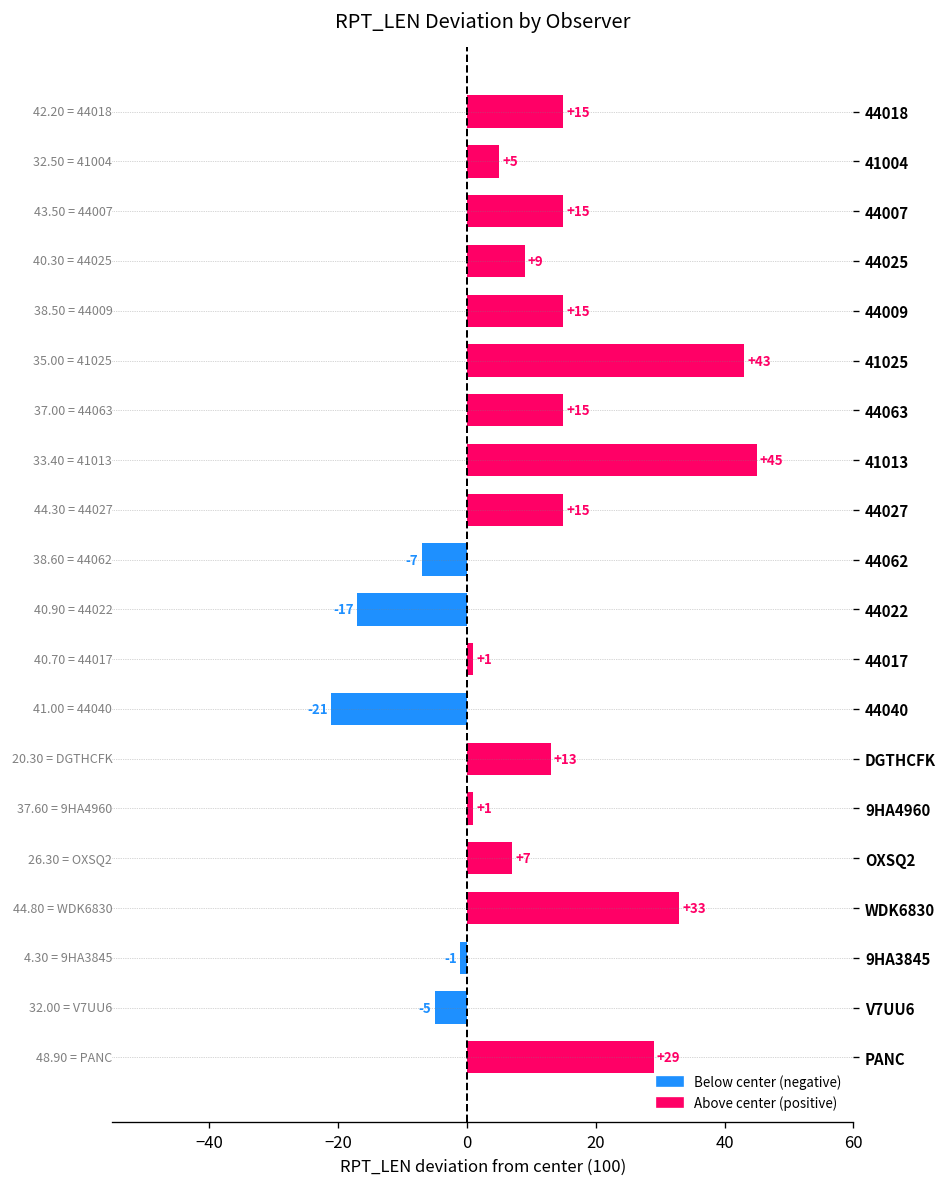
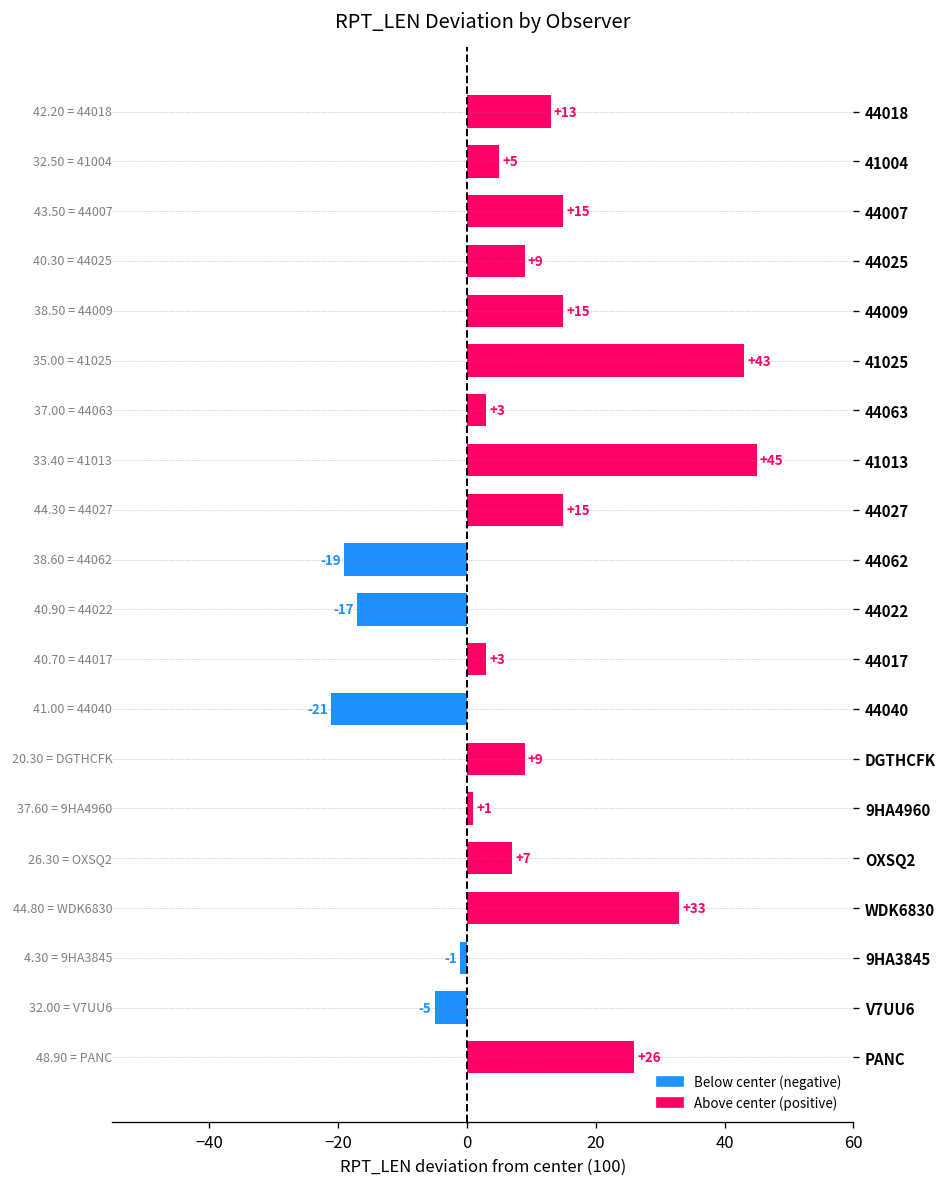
44018: +15 -> +13
44063: +15 -> +3
44062: -7 -> -19
44017: +1 -> +3
DGTHCFK: +13 -> +9
PANC: +29 -> +26
